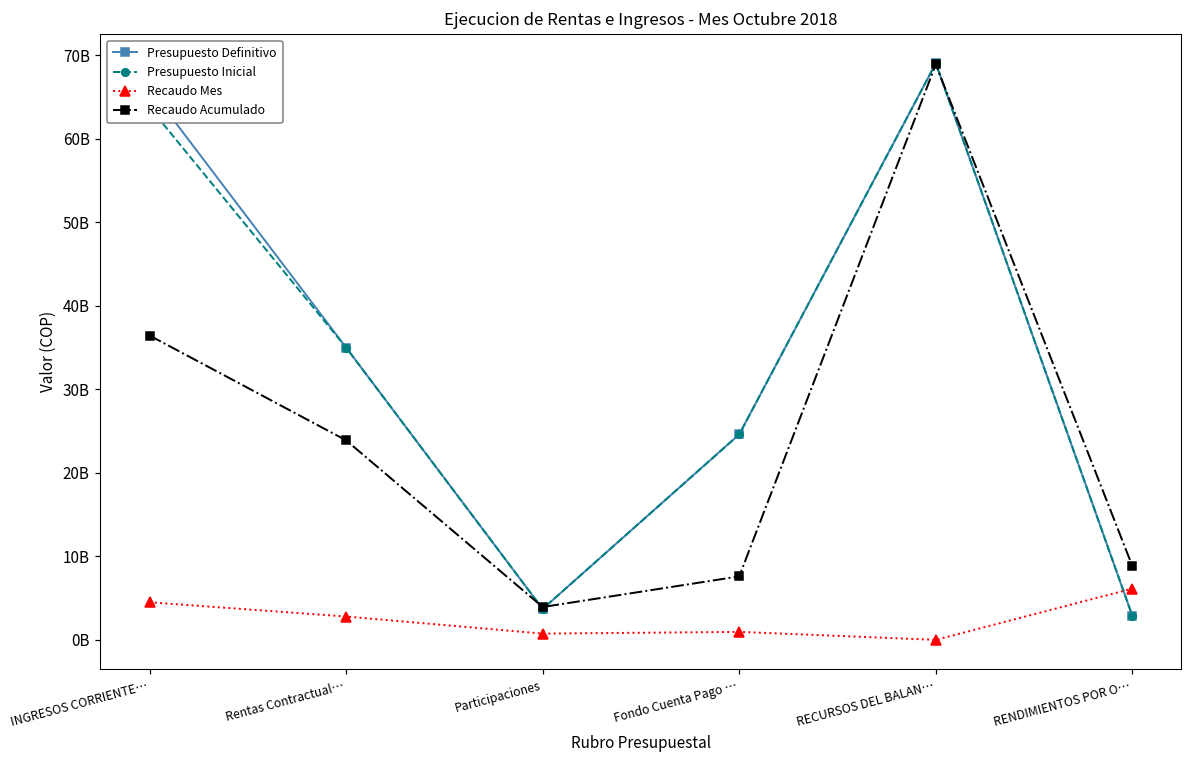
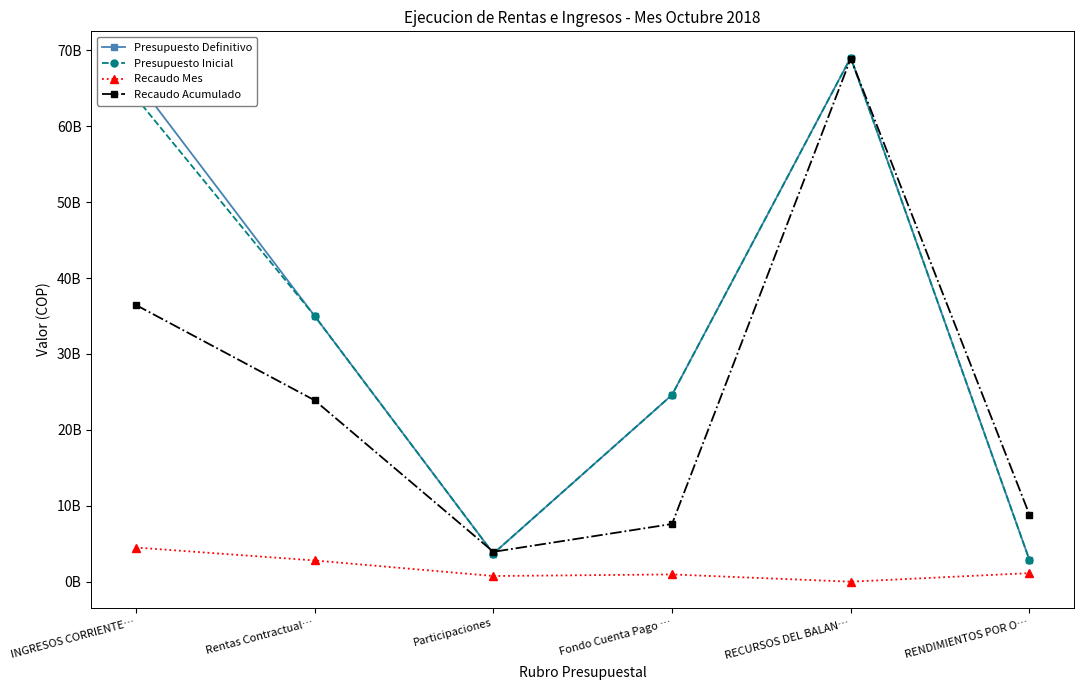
Recaudo Mes, RENDIMIENTOS POR O…: 6000000000 -> 1000000000
